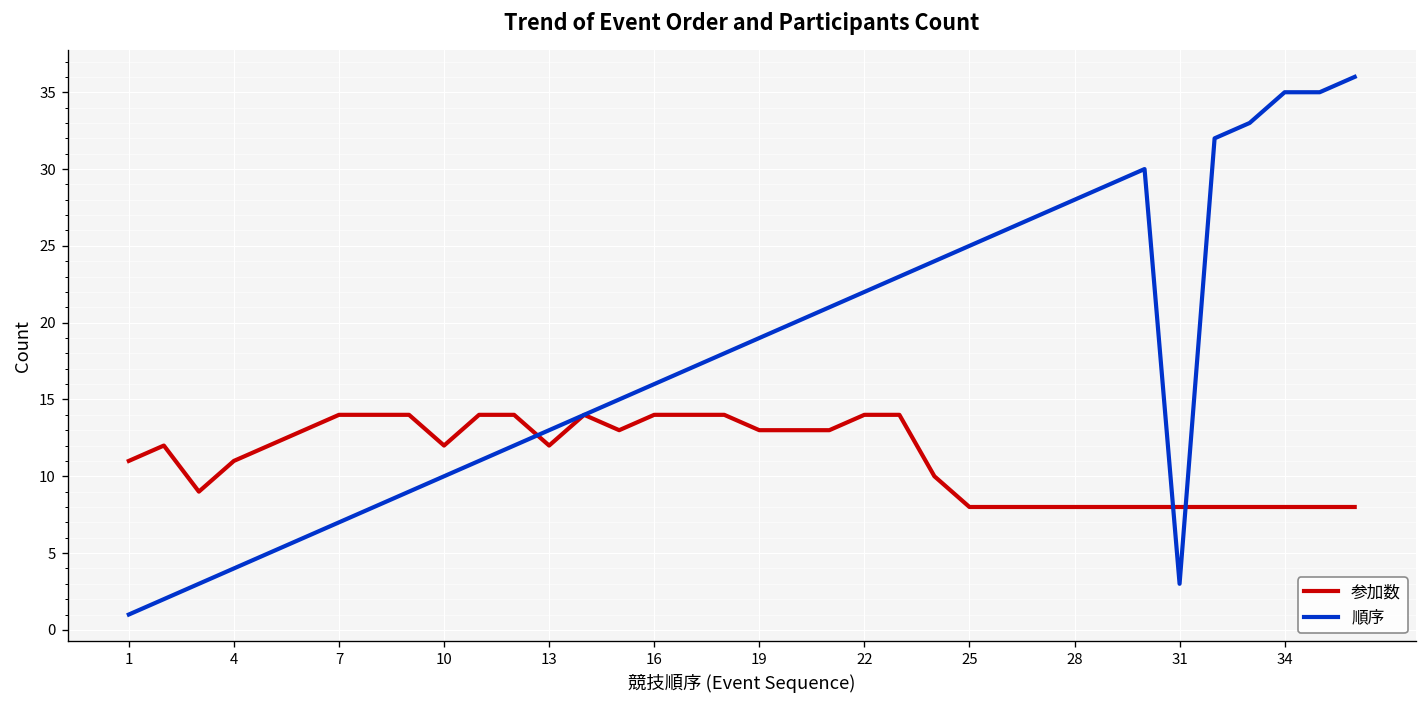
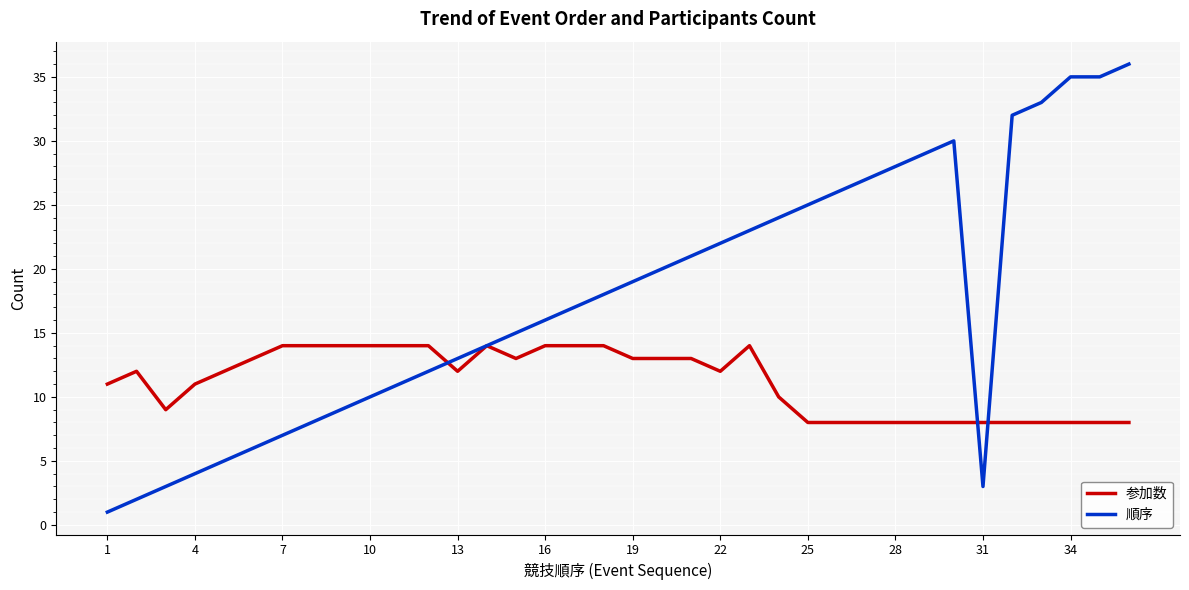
参加数, 10: 12 -> 14
参加数, 22: 14 -> 12
